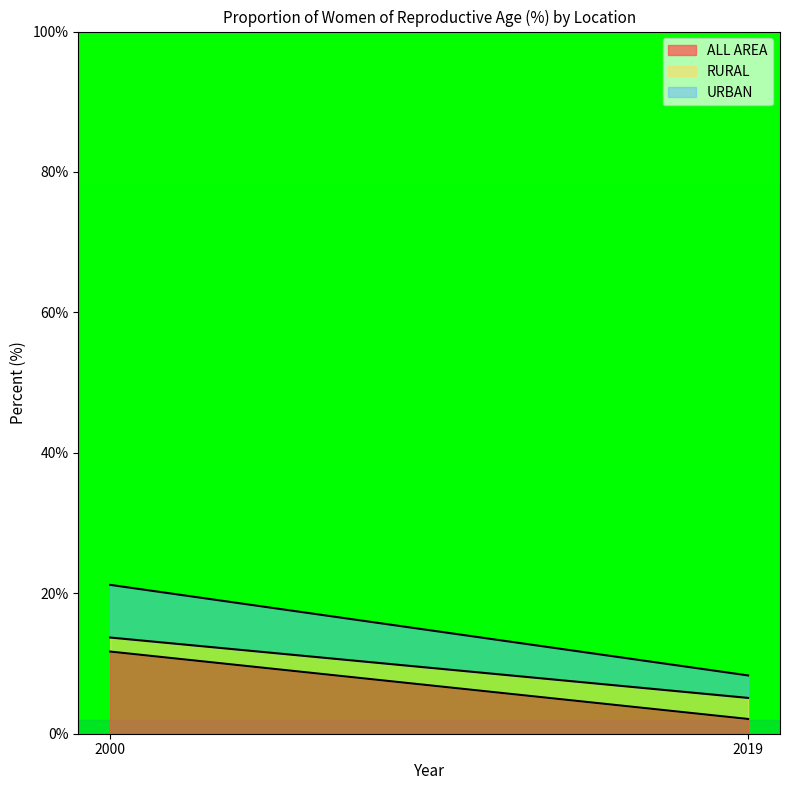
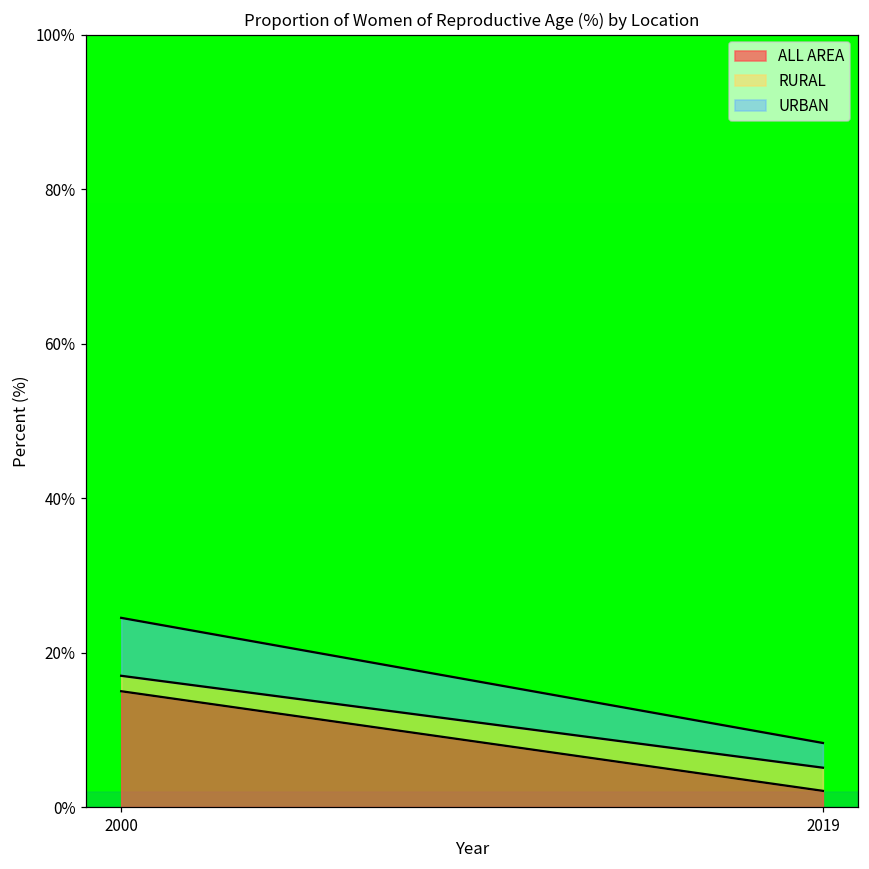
ALL AREA, 2000: 12% -> 15%
